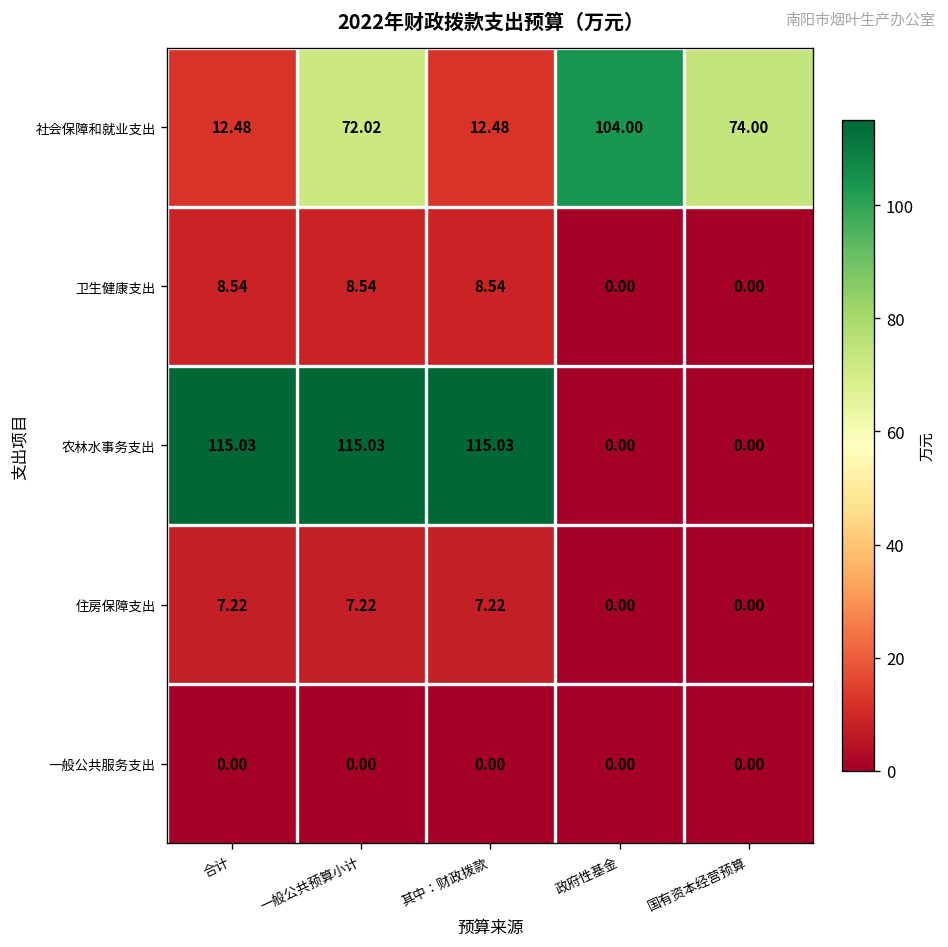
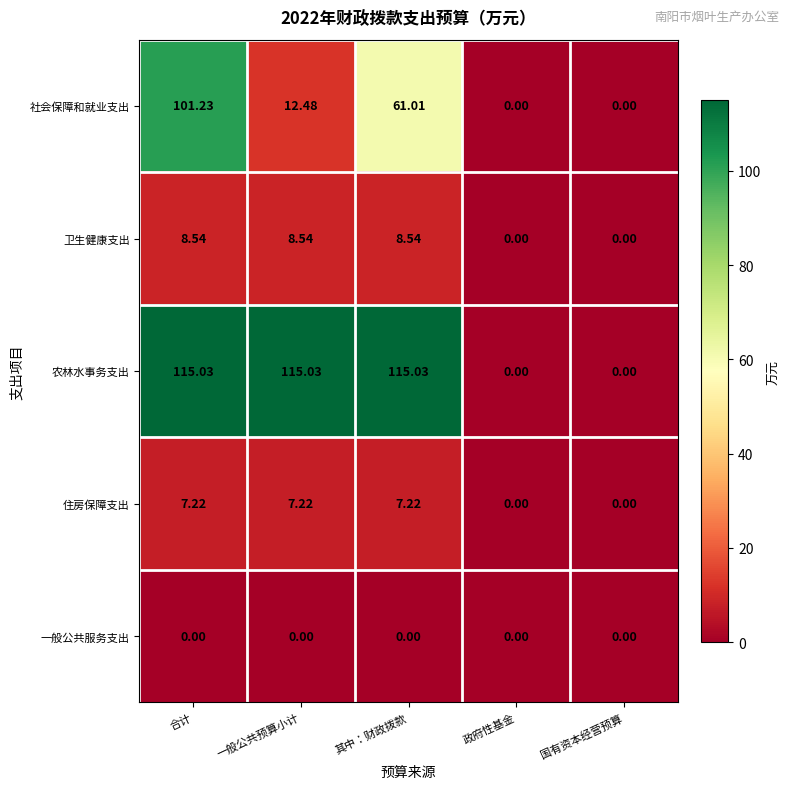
社会保障和就业支出, 合计: 12.48 -> 101.23
社会保障和就业支出, 一般公共预算小计: 72.02 -> 12.48
社会保障和就业支出, 其中：财政拨款: 12.48 -> 61.01
社会保障和就业支出, 政府性基金: 104.00 -> 0.00
社会保障和就业支出, 国有资本经营预算: 74.00 -> 0.00
